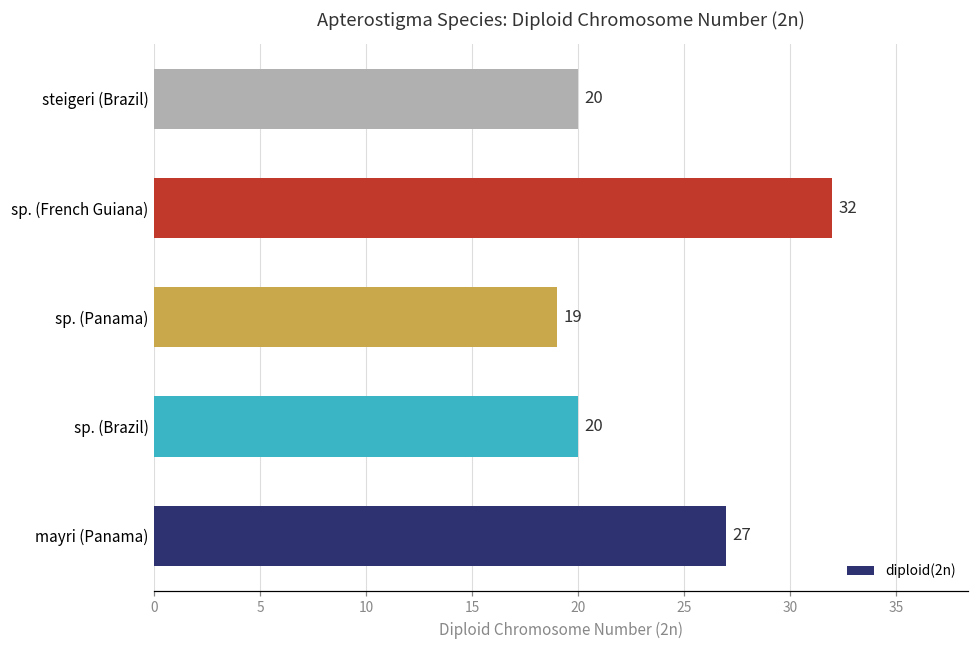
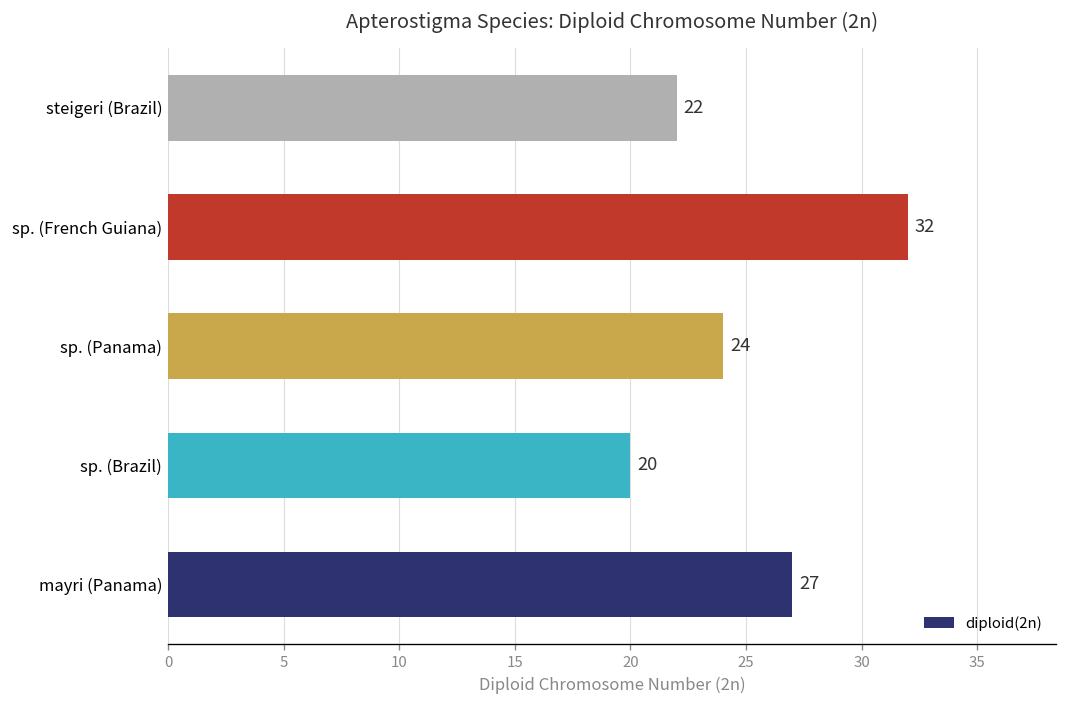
steigeri (Brazil): 20 -> 22
sp. (Panama): 19 -> 24
